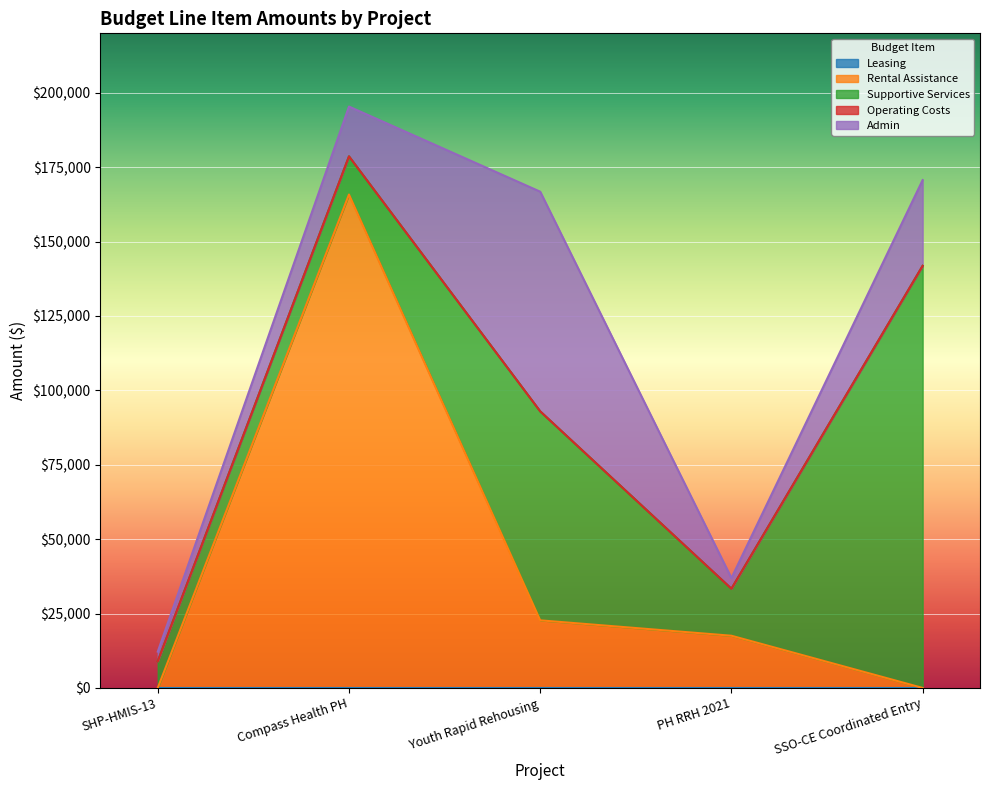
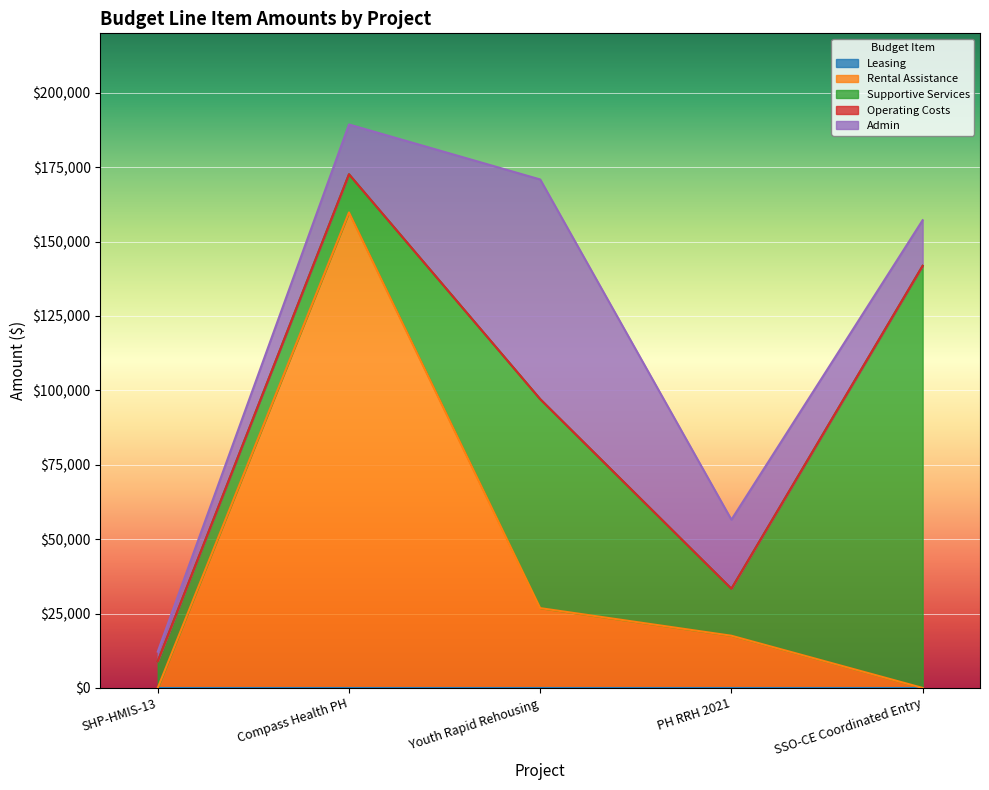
Rental Assistance, Compass Health PH: $166,000 -> $160,000
Rental Assistance, Youth Rapid Rehousing: $23,000 -> $27,000
Admin, PH RRH 2021: $4,000 -> $23,000
Admin, SSO-CE Coordinated Entry: $29,000 -> $15,000
